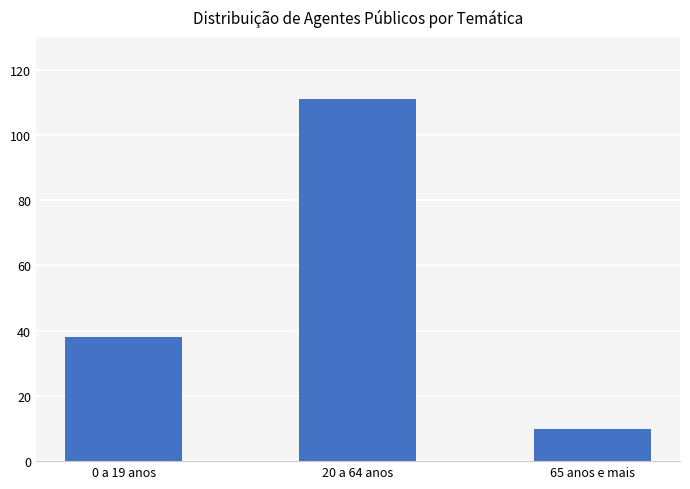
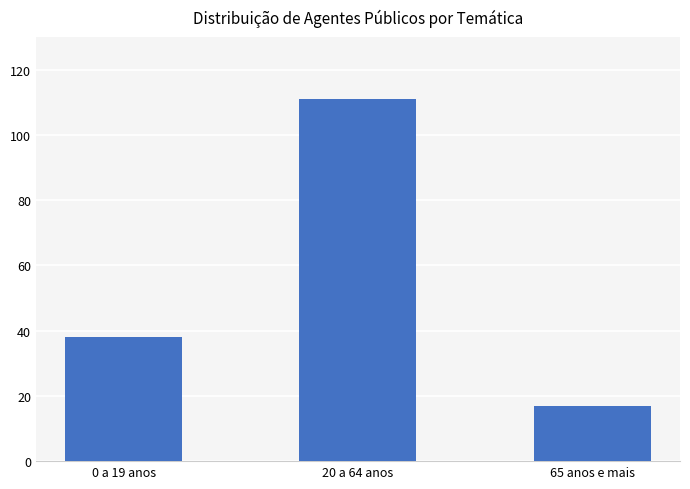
65 anos e mais: 10 -> 17
